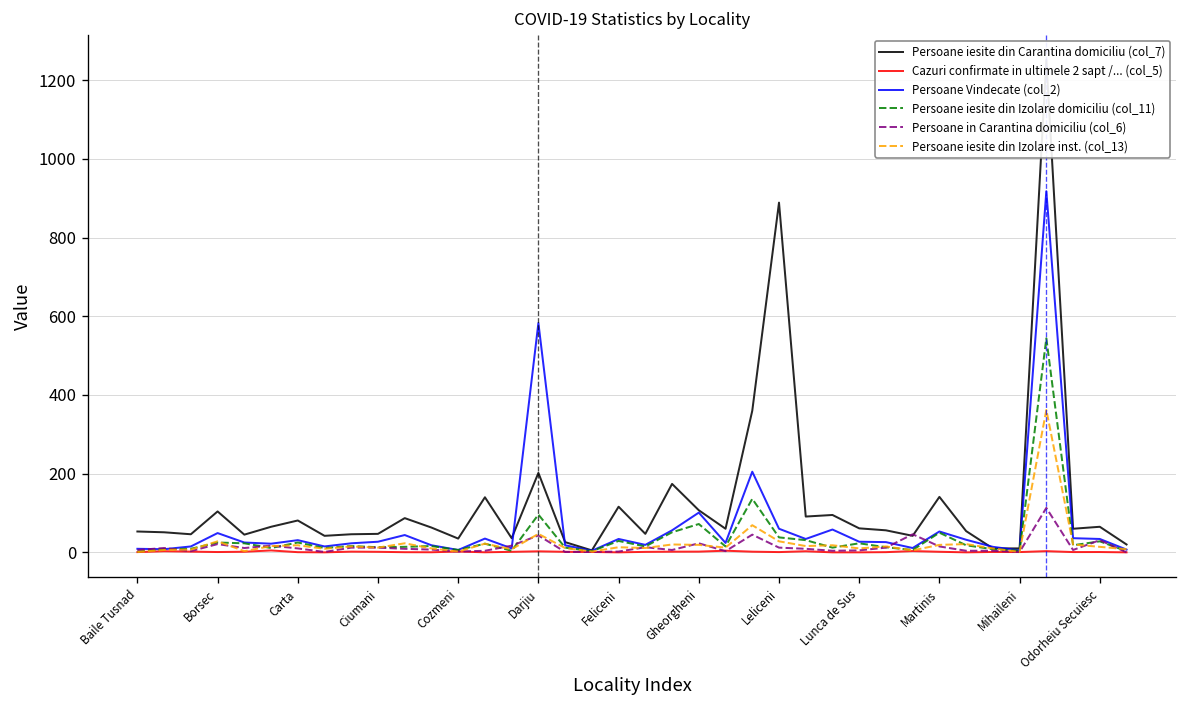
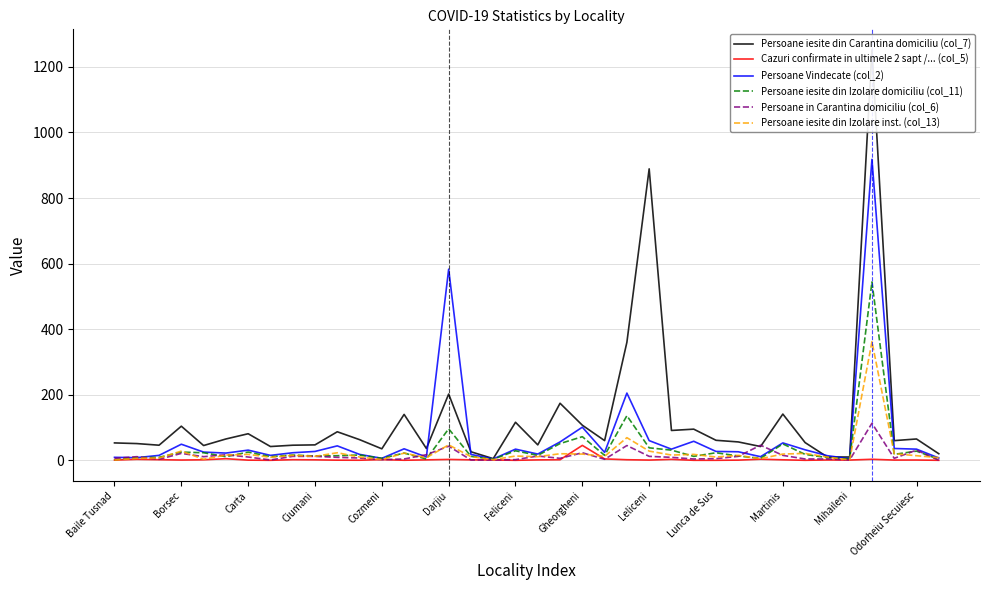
Cazuri confirmate in ultimele 2 sapt /... (col_5), Gheorgheni: 0 -> 50
